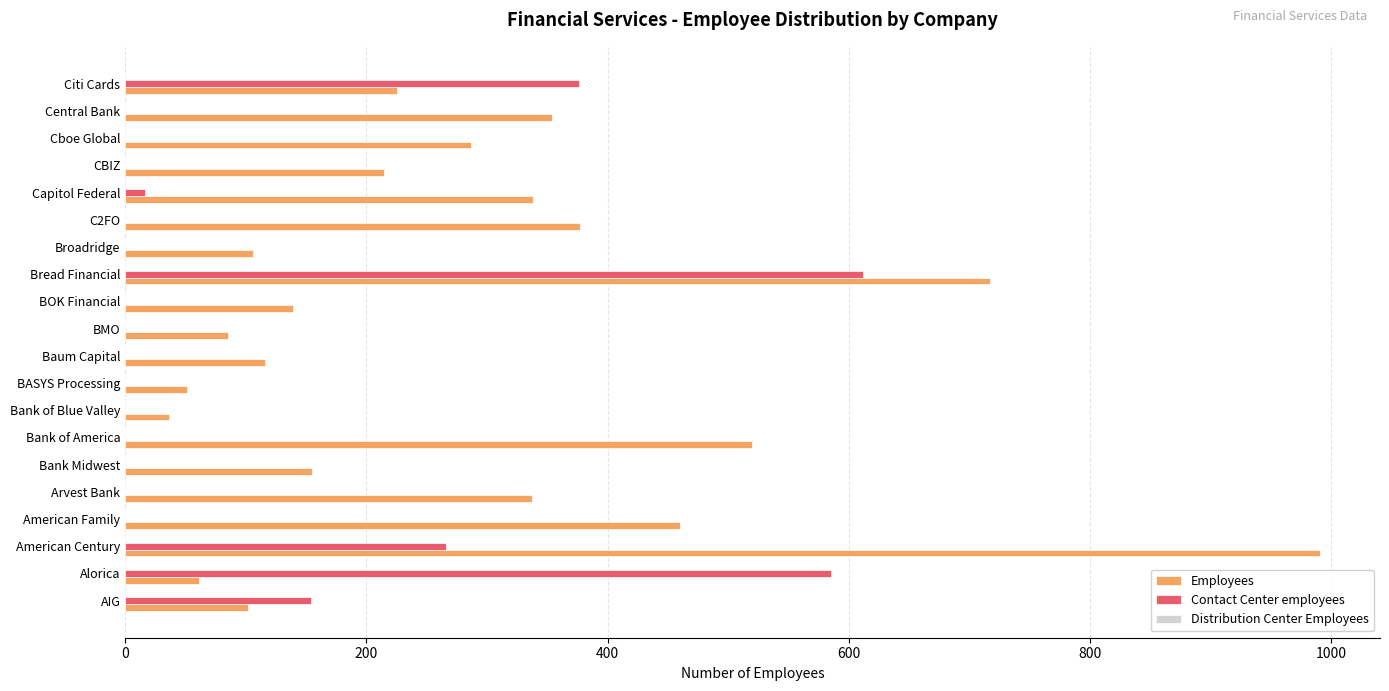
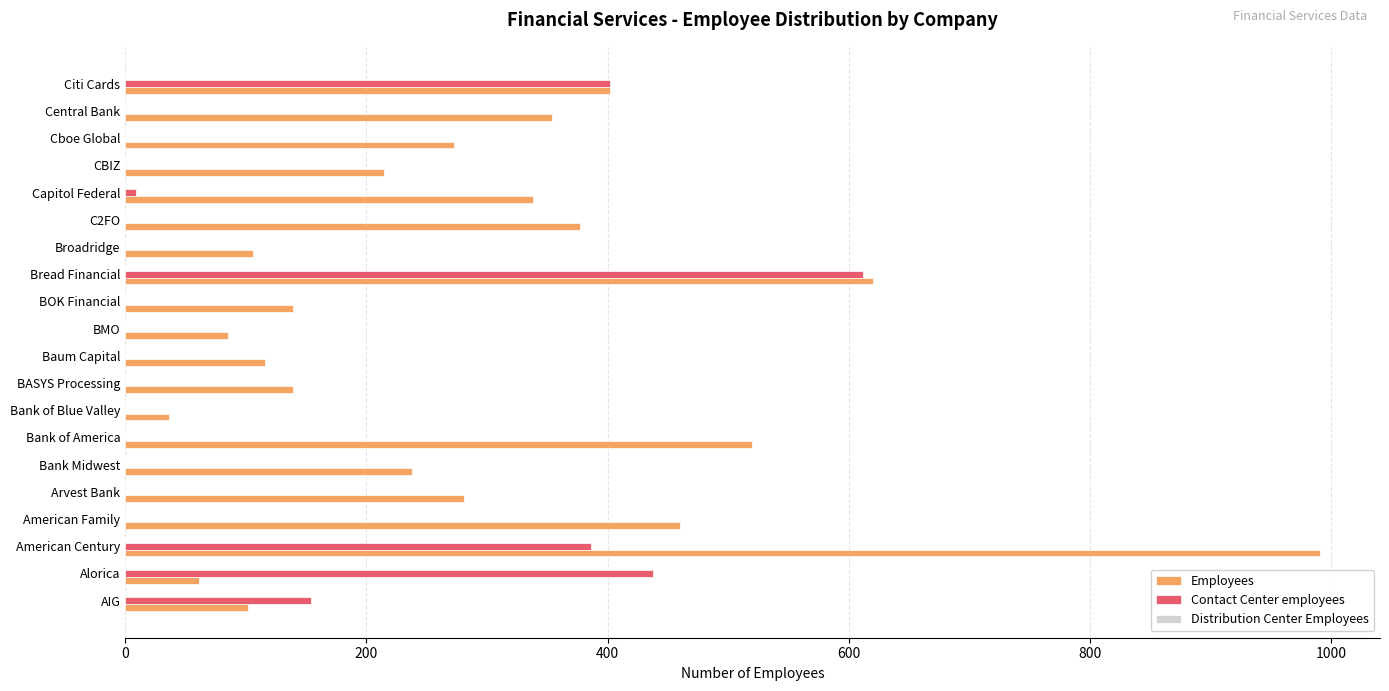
Contact Center employees, Citi Cards: 376 -> 402
Employees, Citi Cards: 225 -> 402
Employees, Cboe Global: 287 -> 273
Contact Center employees, Capitol Federal: 16 -> 9
Employees, Bread Financial: 717 -> 620
Employees, BASYS Processing: 51 -> 139
Employees, Bank Midwest: 155 -> 238
Employees, Arvest Bank: 337 -> 281
Contact Center employees, American Century: 266 -> 386
Contact Center employees, Alorica: 585 -> 438
